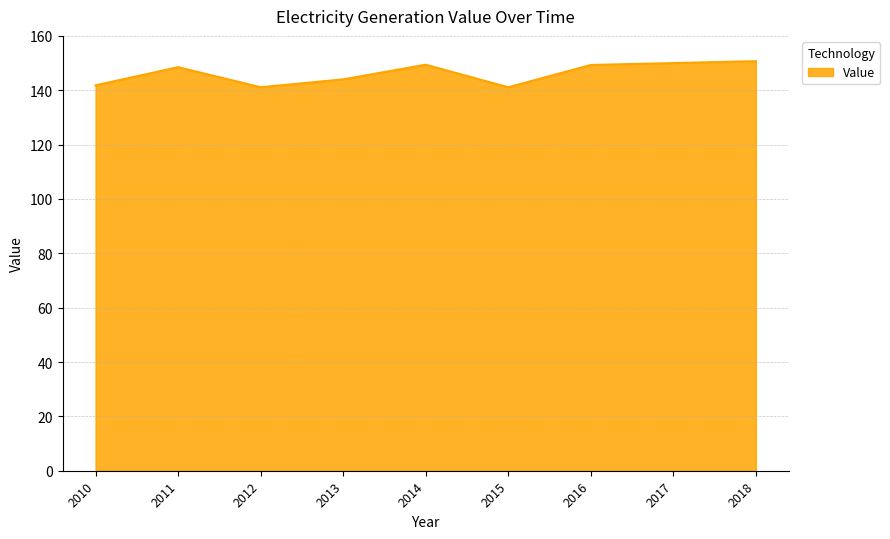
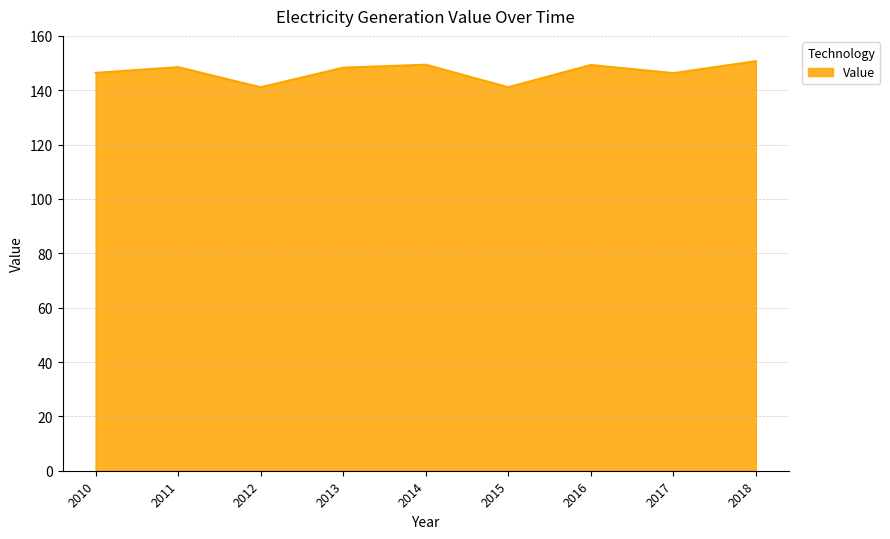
2010: 142 -> 146
2013: 144 -> 148
2017: 150 -> 146
